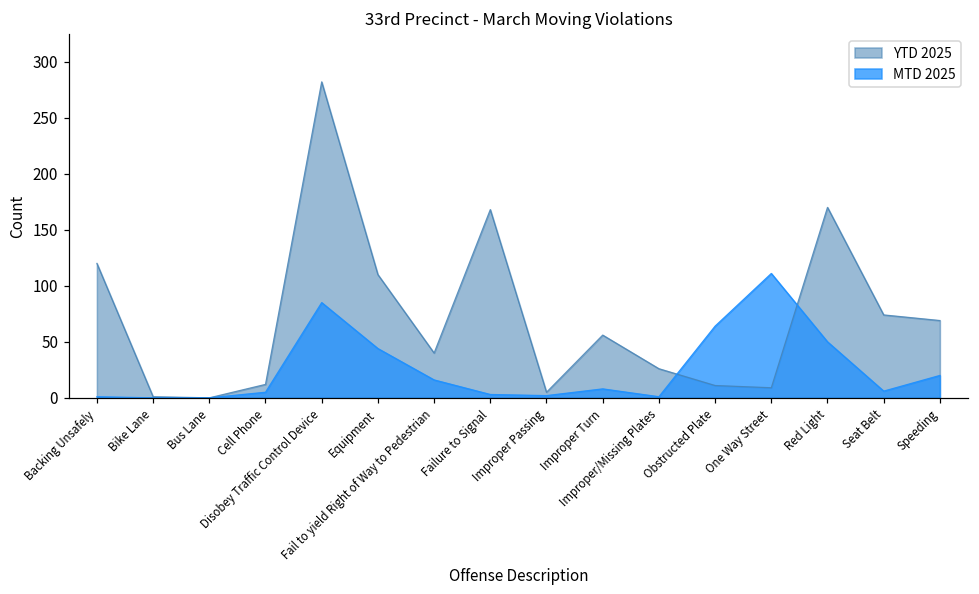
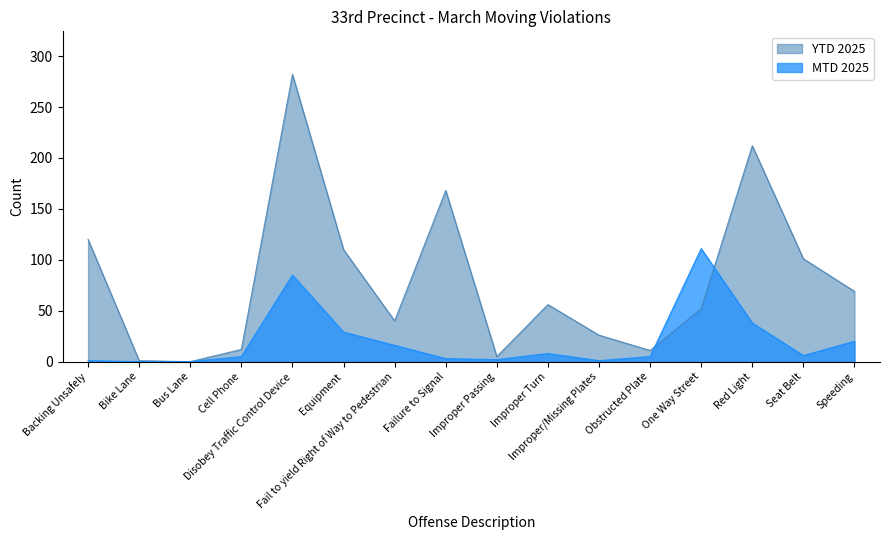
MTD 2025, Equipment: 44 -> 29
MTD 2025, Obstructed Plate: 64 -> 5
YTD 2025, One Way Street: 9 -> 52
YTD 2025, Red Light: 170 -> 212
MTD 2025, Red Light: 50 -> 38
YTD 2025, Seat Belt: 74 -> 101
